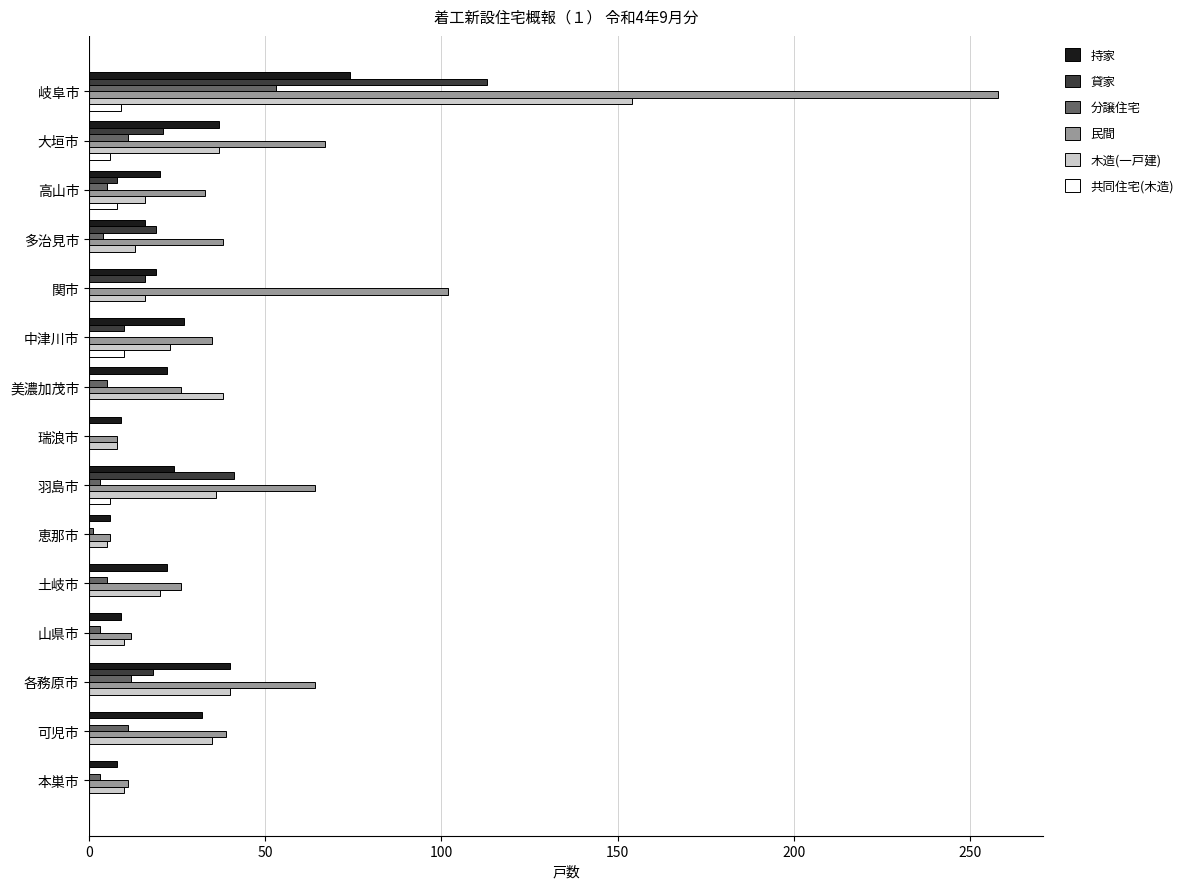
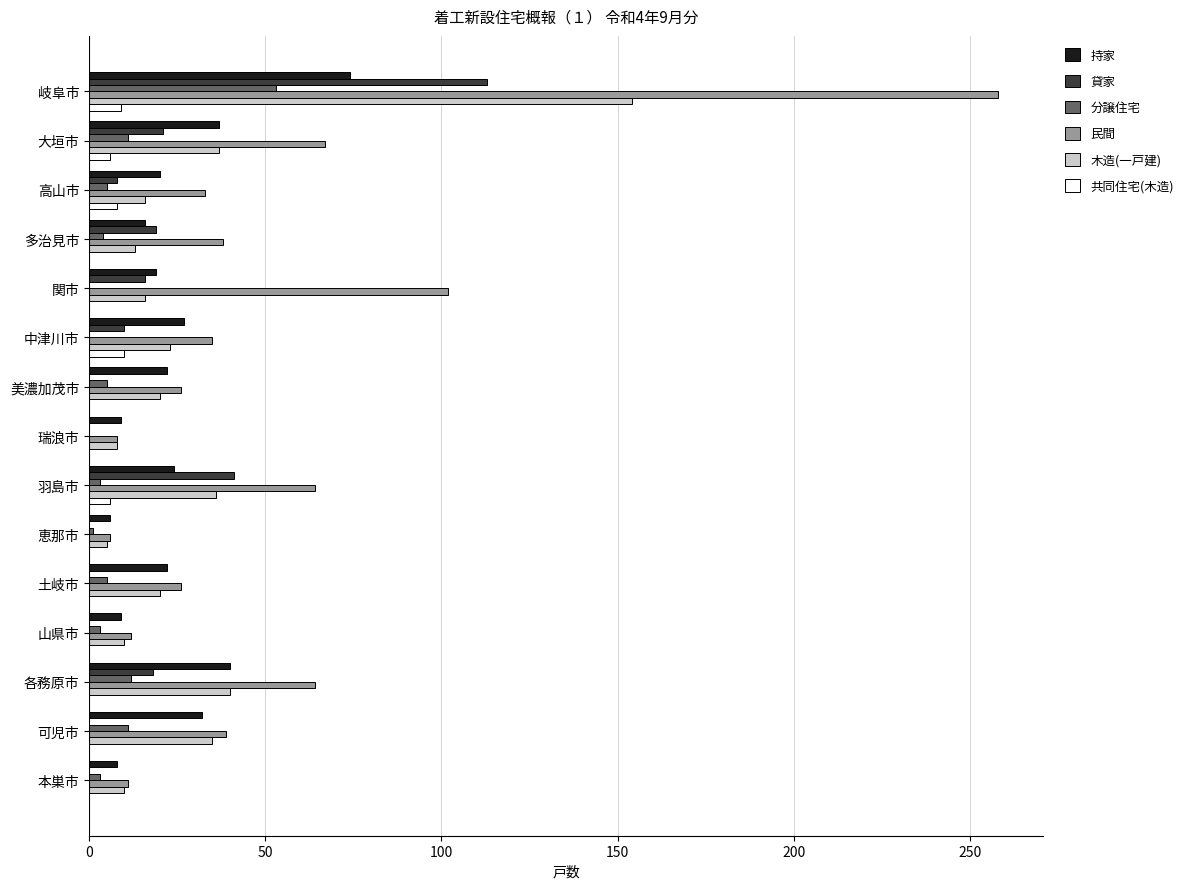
木造(一戸建), 美濃加茂市: 38 -> 20
